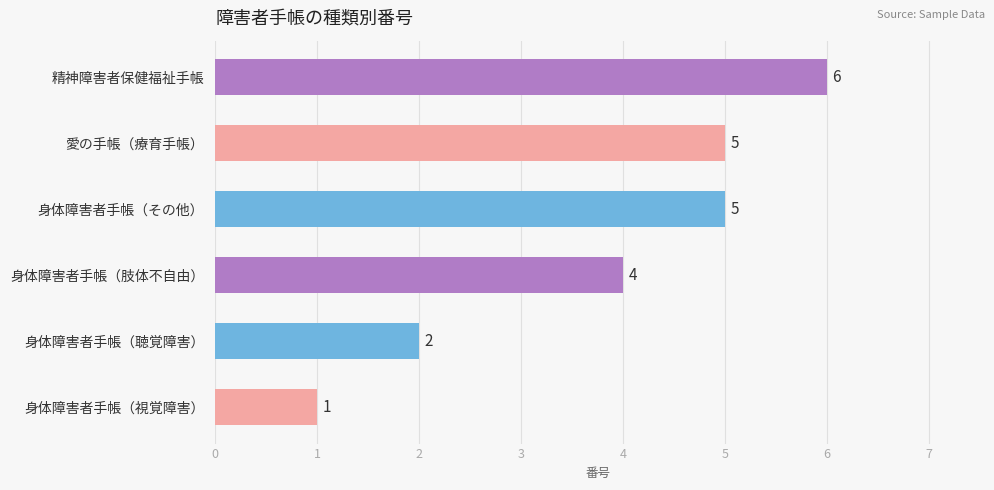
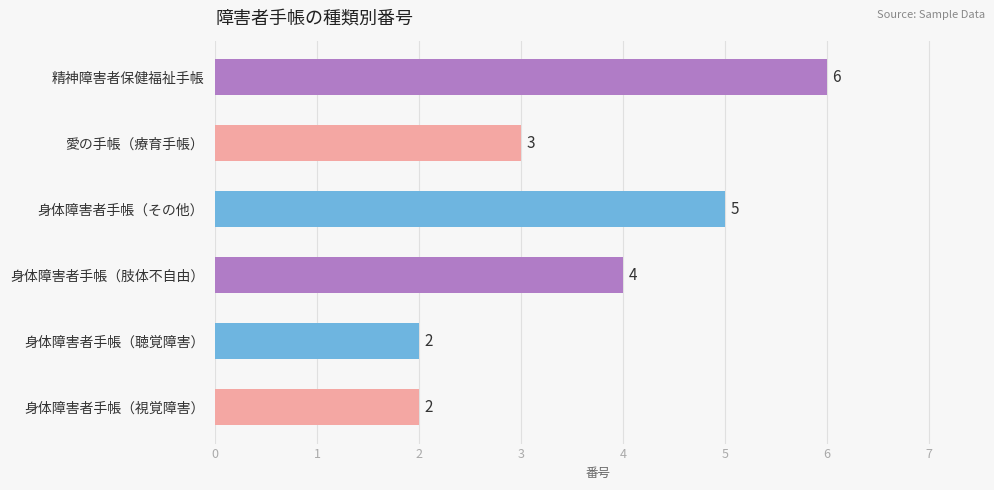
愛の手帳（療育手帳）: 5 -> 3
身体障害者手帳（視覚障害）: 1 -> 2
